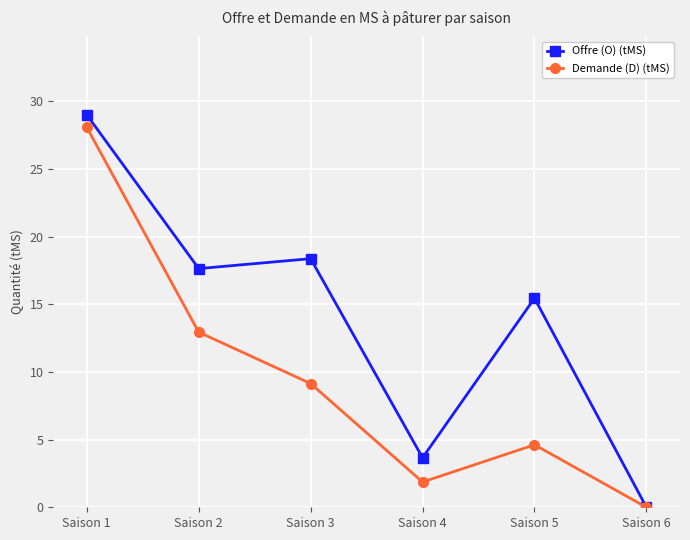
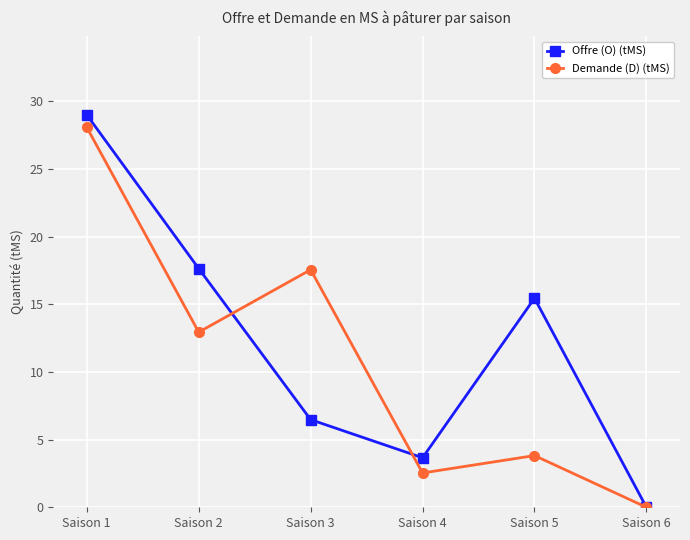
Offre (O) (tMS), Saison 3: 18.4 -> 6.5
Demande (D) (tMS), Saison 3: 9.1 -> 17.6
Demande (D) (tMS), Saison 4: 1.9 -> 2.5
Demande (D) (tMS), Saison 5: 4.6 -> 3.8
